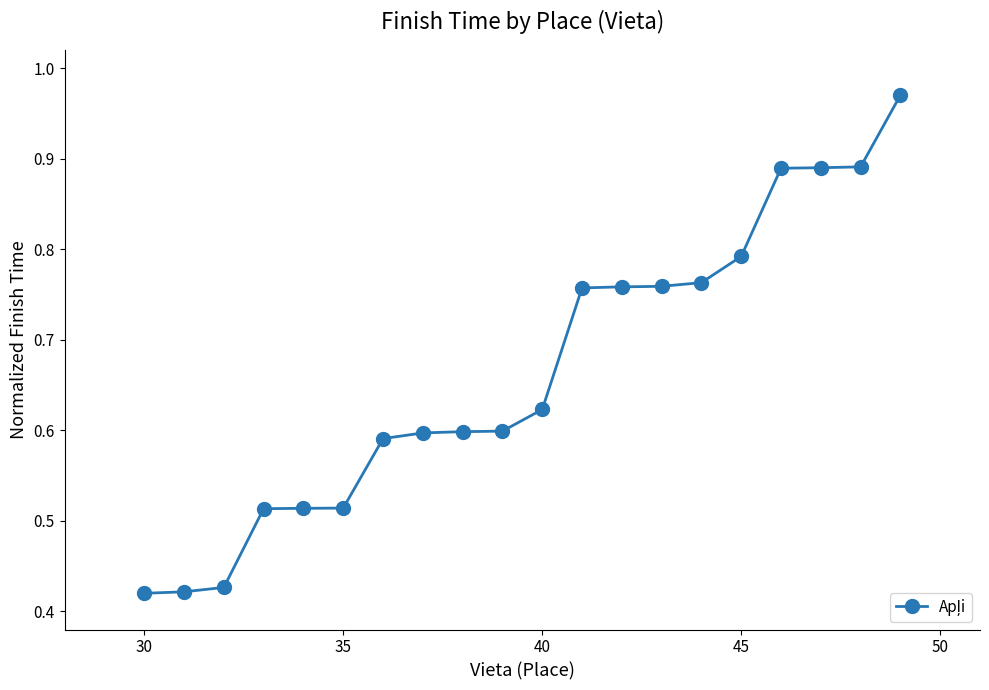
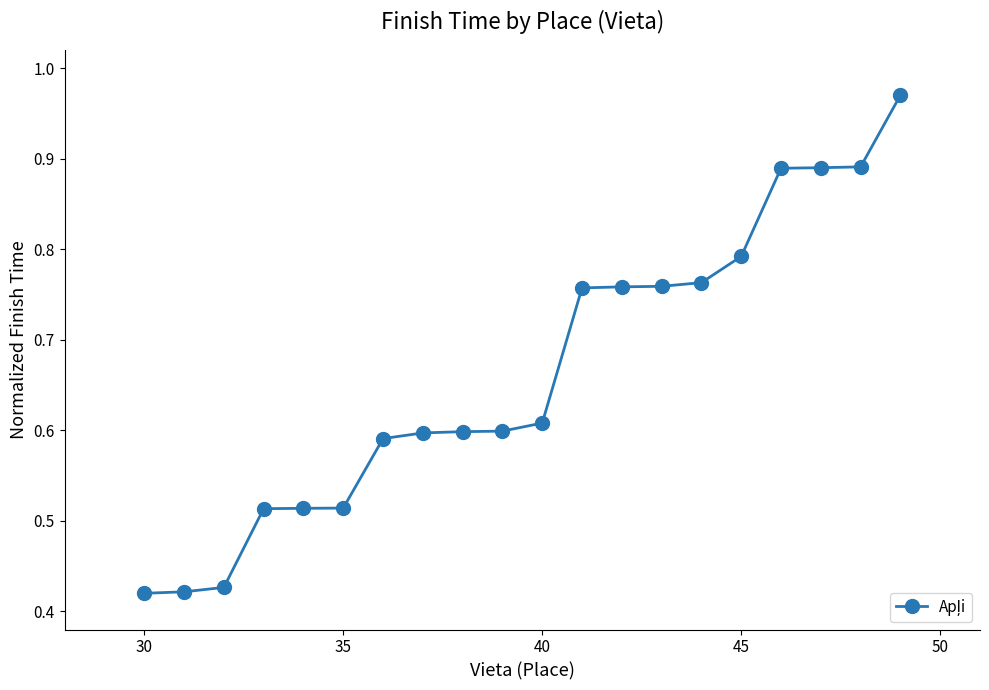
40: 0.62 -> 0.61
